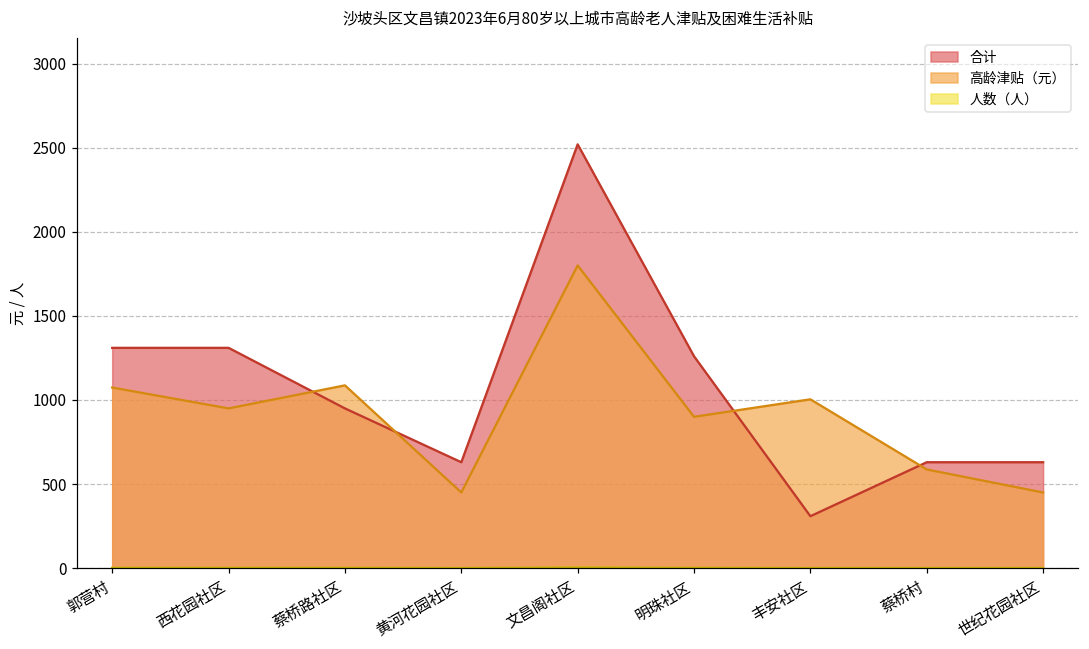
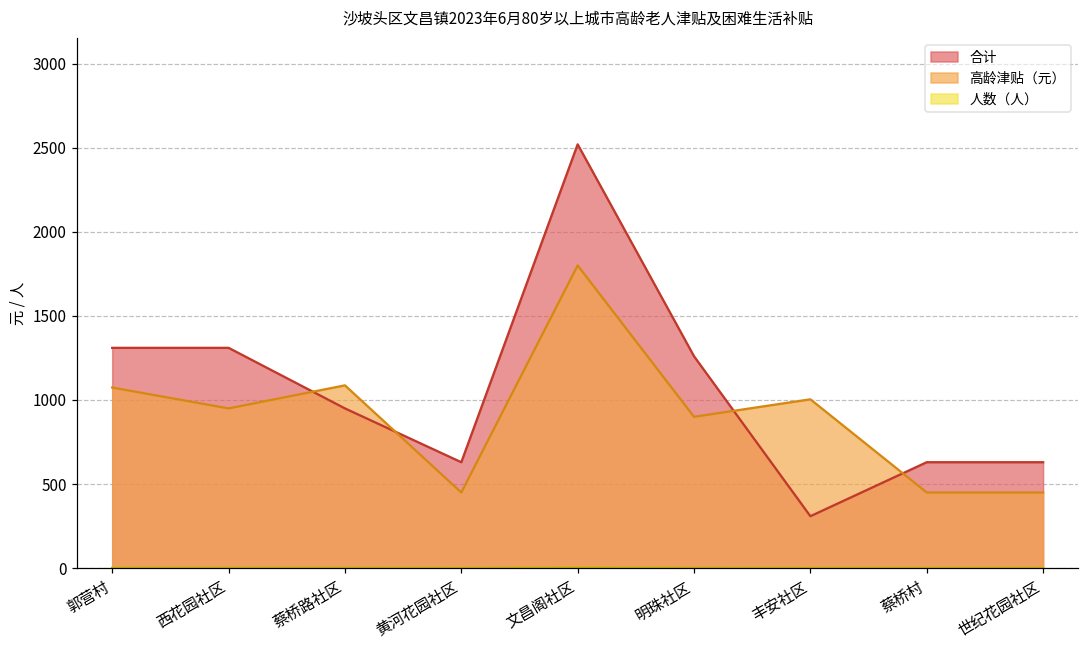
高龄津贴（元）, 蔡桥村: 590 -> 450
